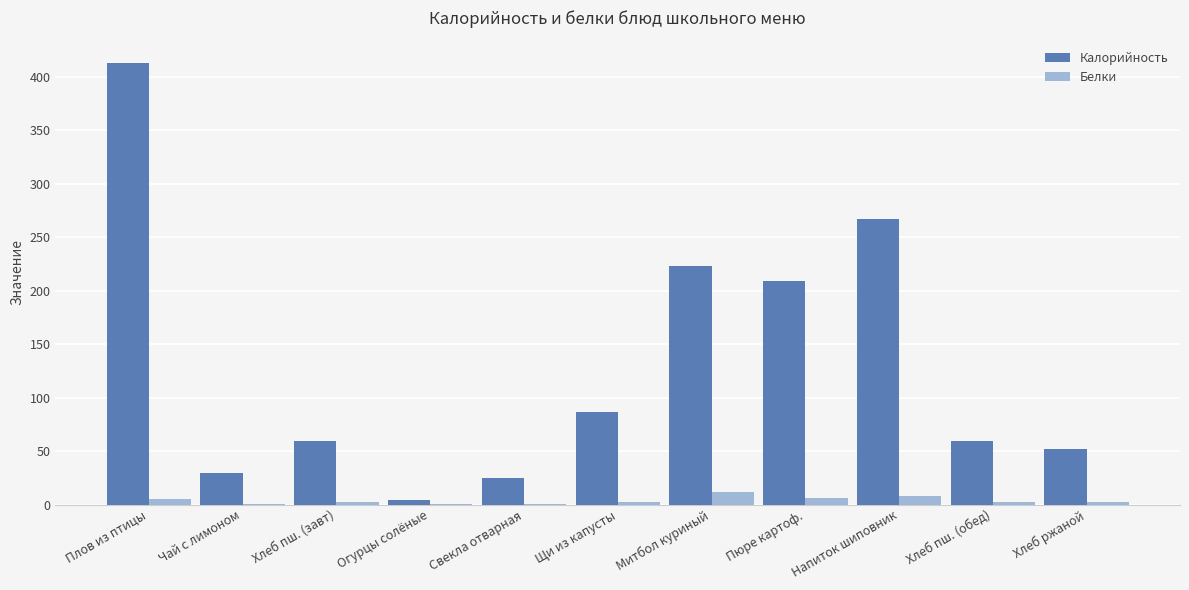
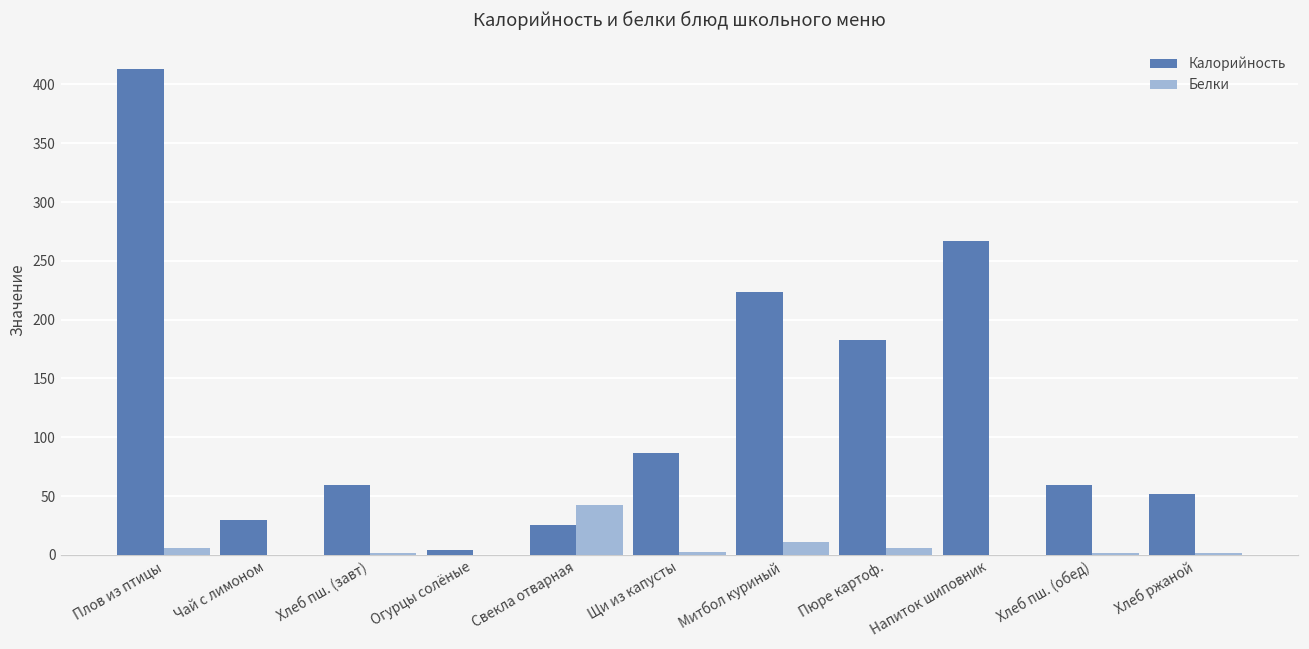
Белки, Свекла отварная: 1 -> 42
Калорийность, Пюре картоф.: 209 -> 183
Белки, Напиток шиповник: 8 -> 0
